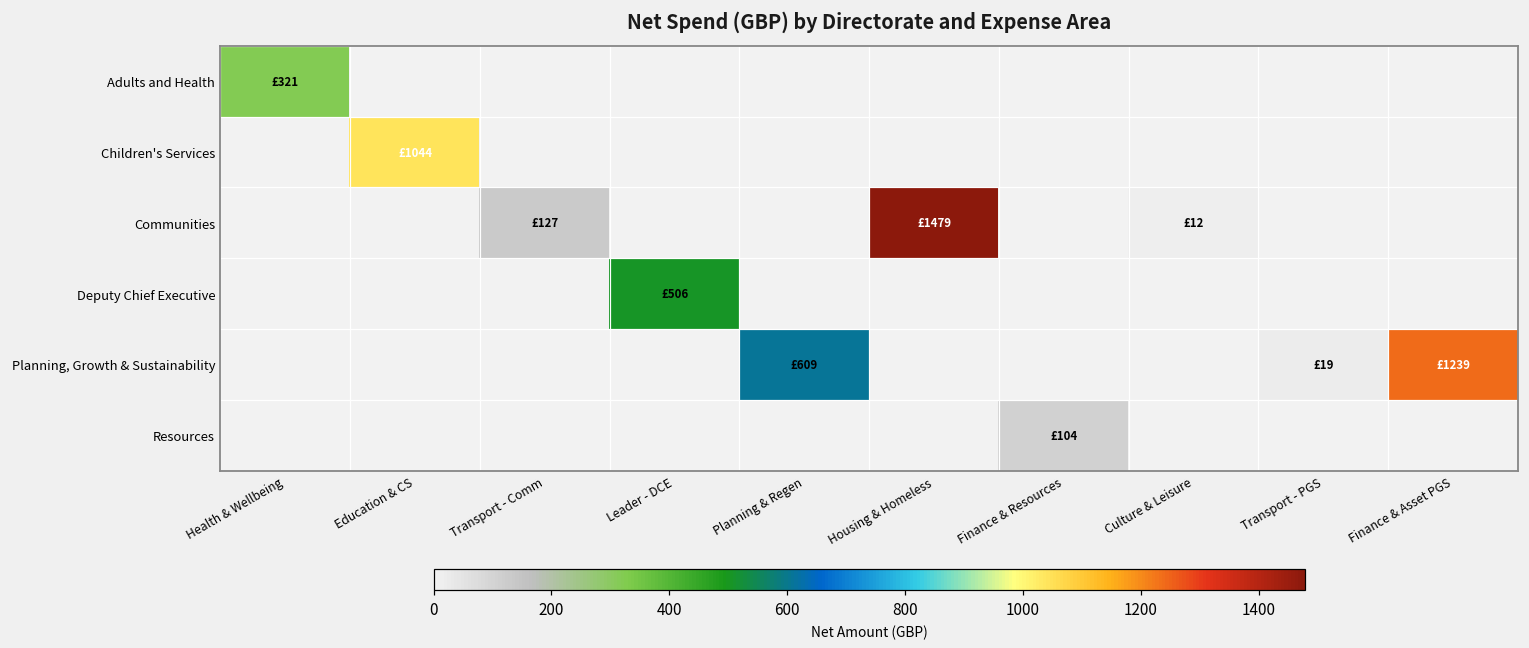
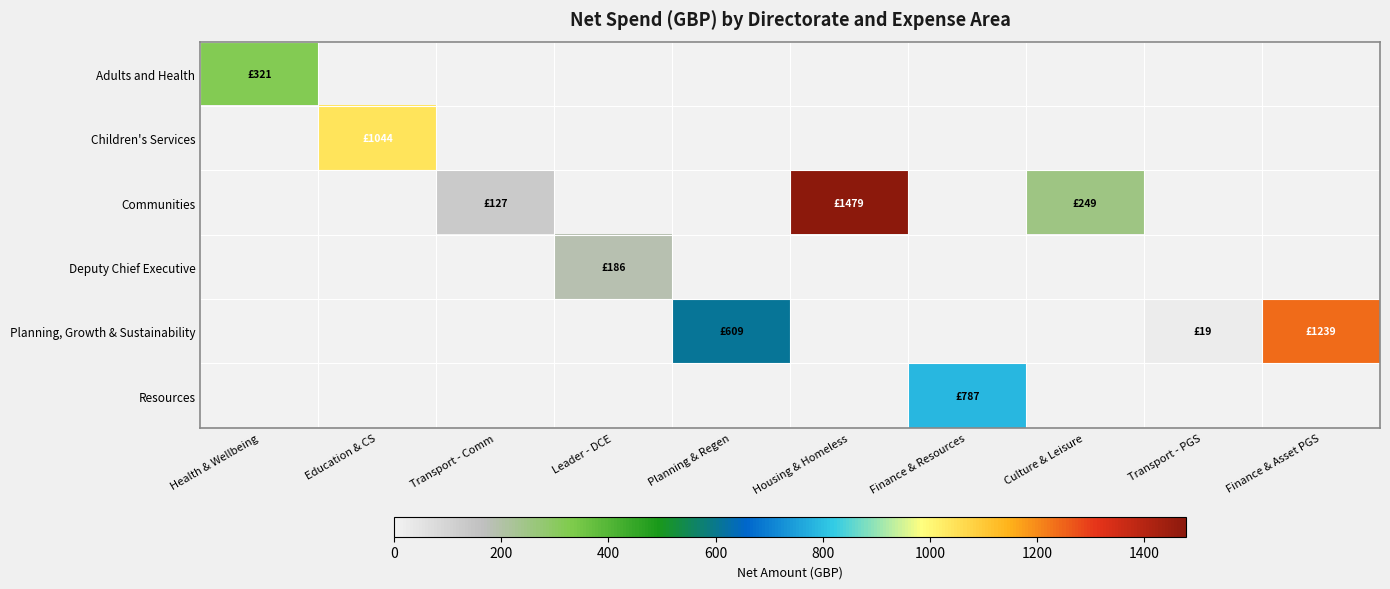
Communities, Culture & Leisure: £12 -> £249
Deputy Chief Executive, Leader - DCE: £506 -> £186
Resources, Finance & Resources: £104 -> £787
